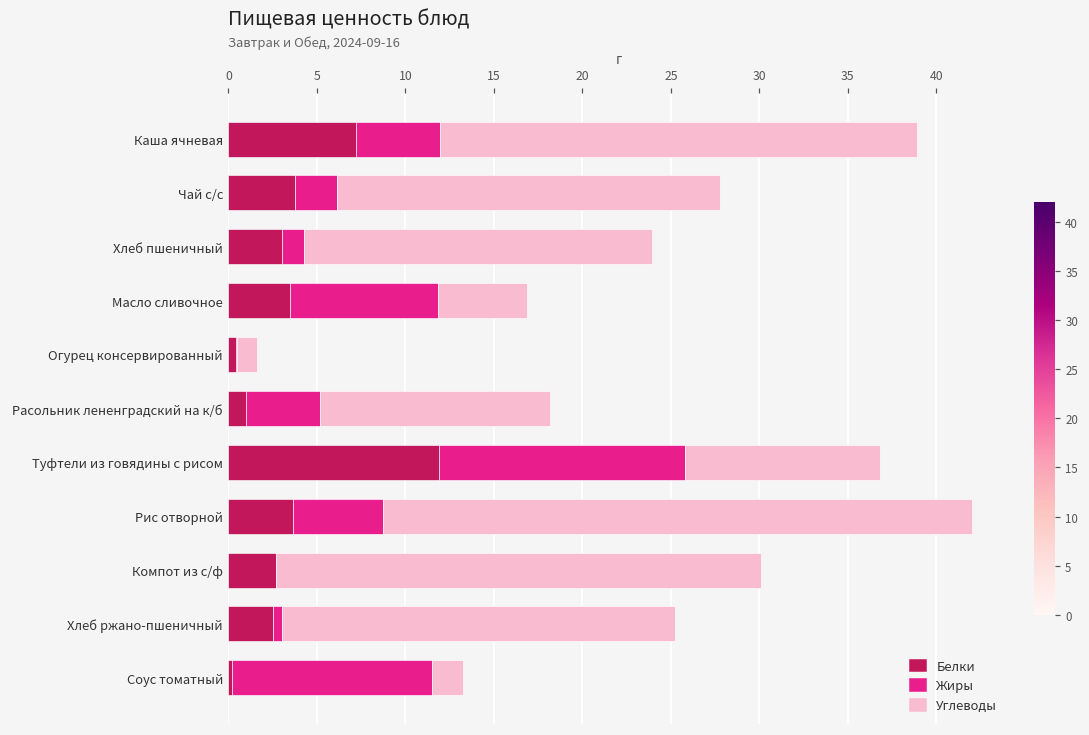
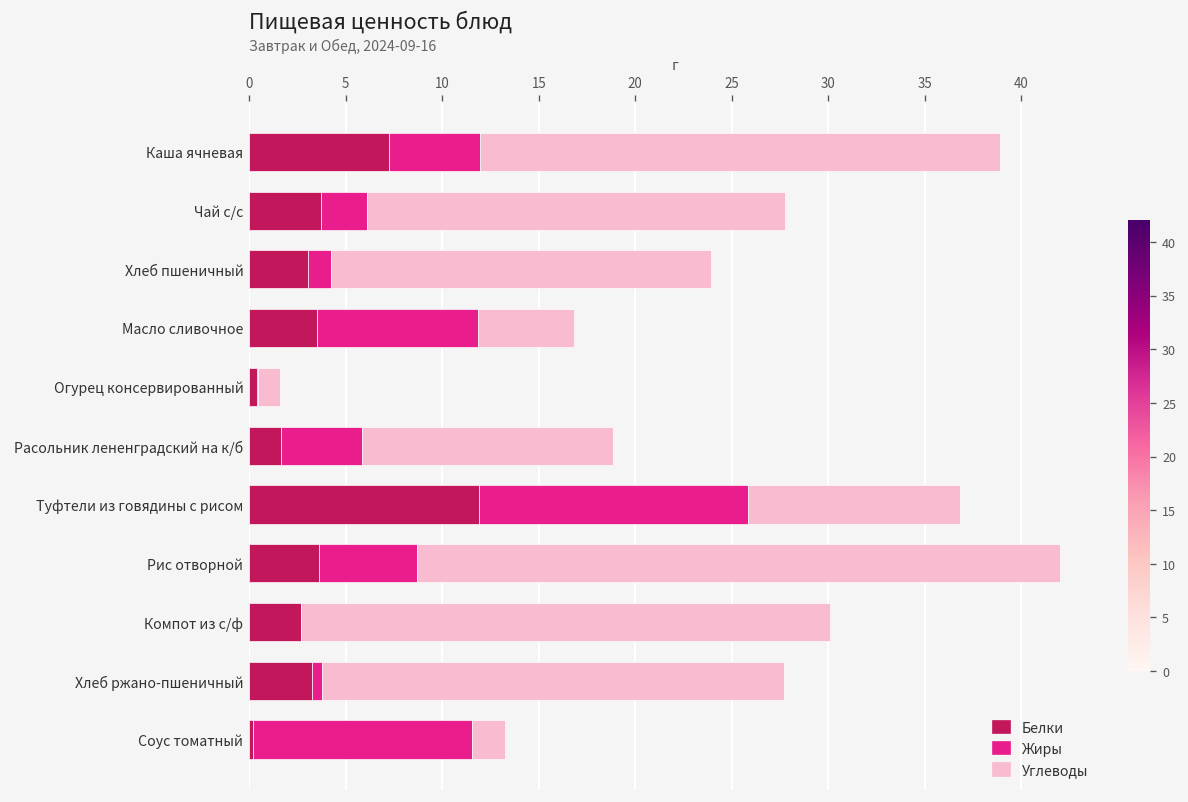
Белки, Расольник лененградский на к/б: 1.0 -> 1.6
Белки, Хлеб ржано-пшеничный: 2.5 -> 3.3
Углеводы, Хлеб ржано-пшеничный: 22.2 -> 23.9
